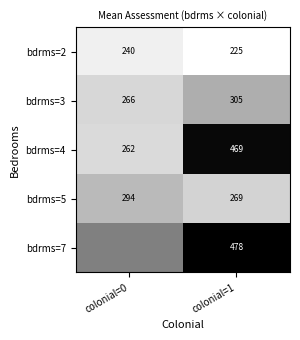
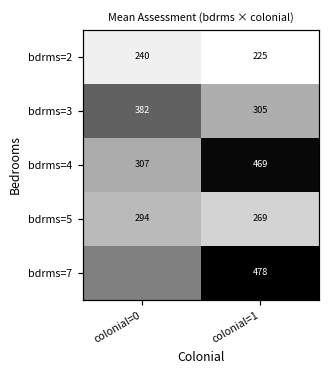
bdrms=3, colonial=0: 266 -> 382
bdrms=4, colonial=0: 262 -> 307
